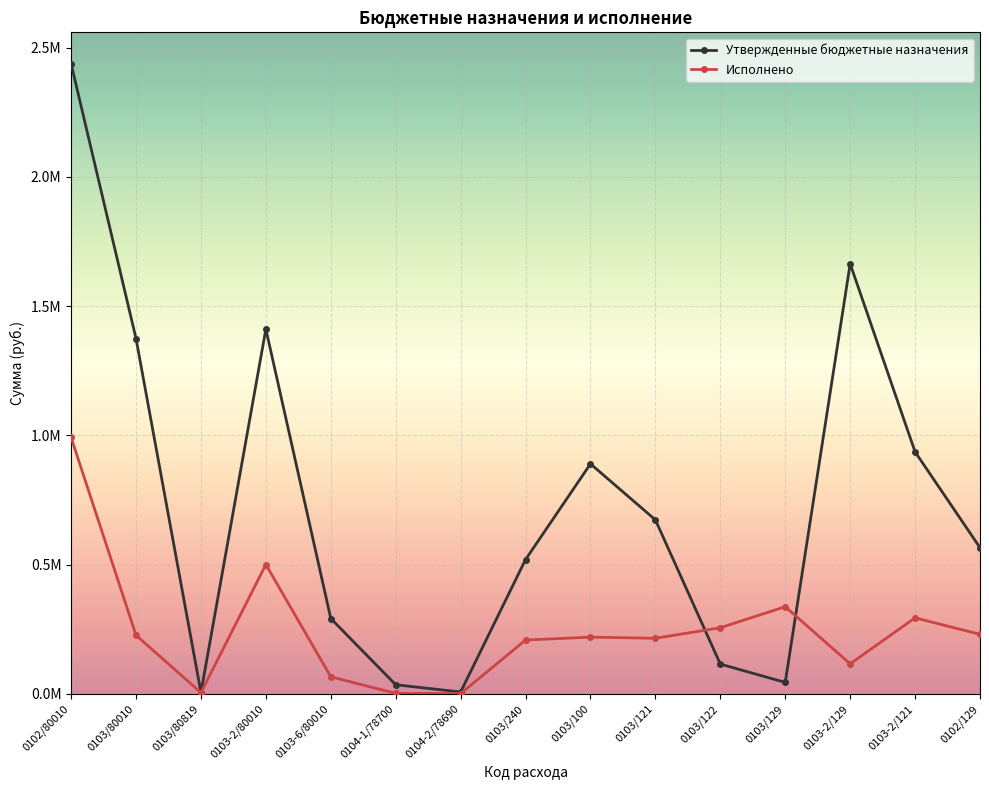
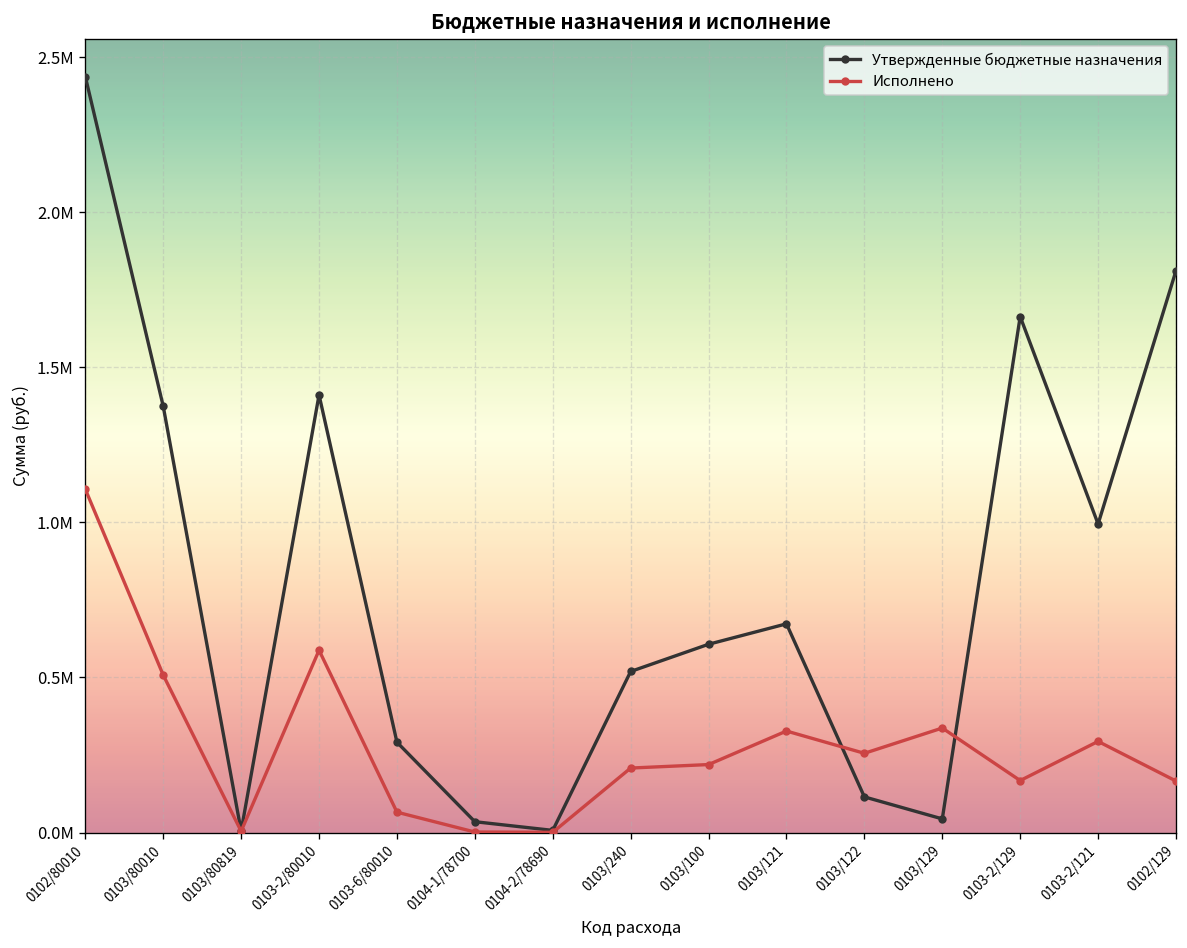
Исполнено, 0102/80010: 990000 -> 1110000
Исполнено, 0103/80010: 230000 -> 510000
Исполнено, 0103-2/80010: 500000 -> 590000
Утвержденные бюджетные назначения, 0103/100: 890000 -> 610000
Исполнено, 0103/121: 210000 -> 330000
Исполнено, 0103-2/129: 120000 -> 170000
Утвержденные бюджетные назначения, 0103-2/121: 940000 -> 990000
Утвержденные бюджетные назначения, 0102/129: 570000 -> 1810000
Исполнено, 0102/129: 230000 -> 170000
